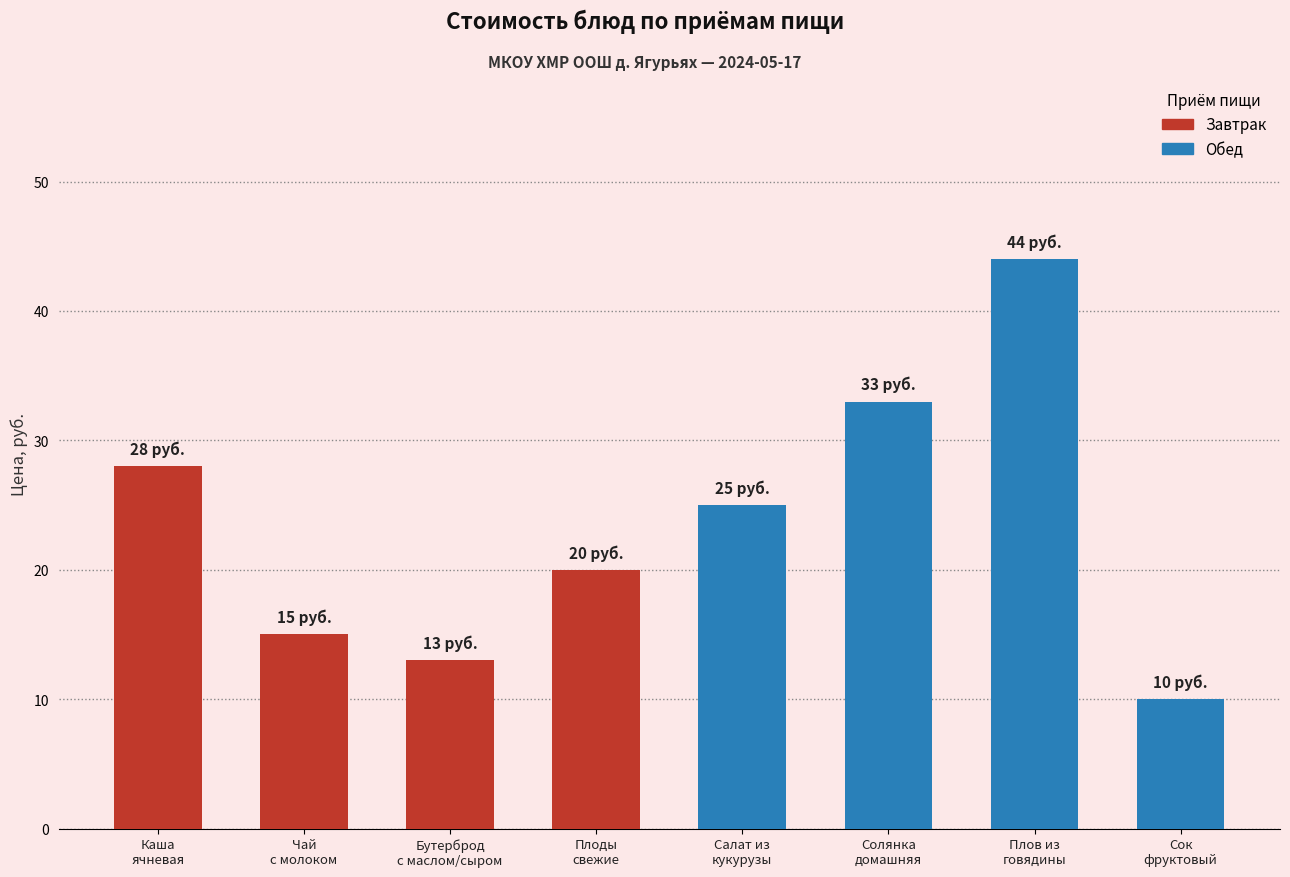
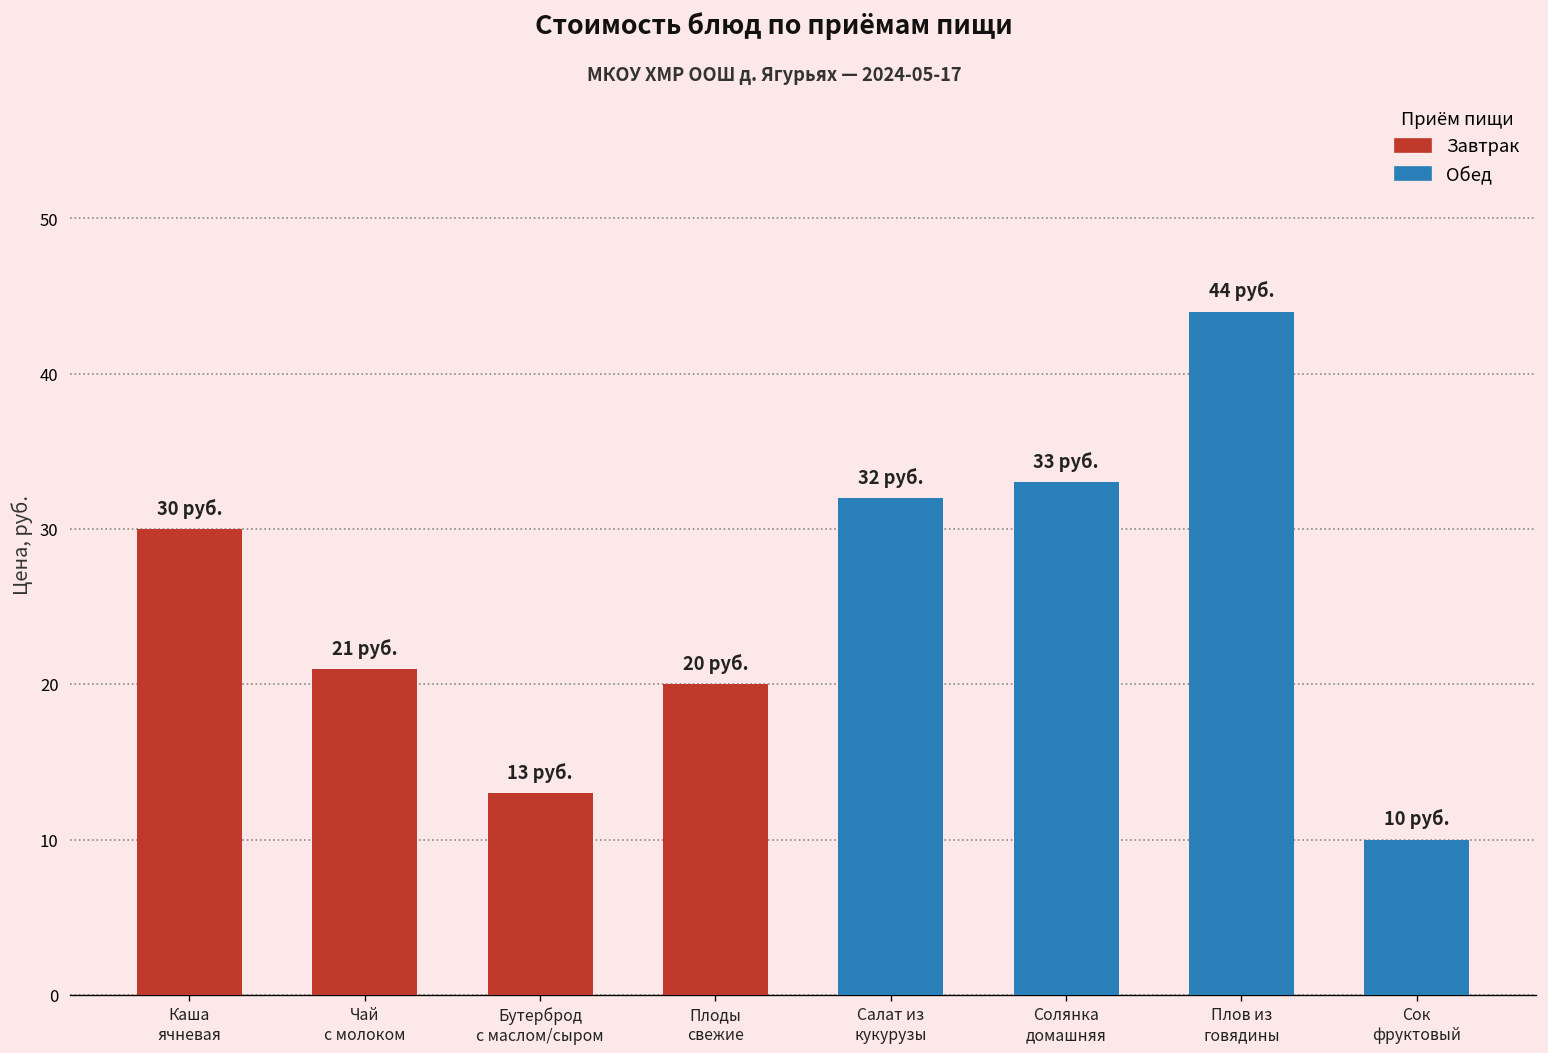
Каша ячневая: 28 -> 30
Чай с молоком: 15 -> 21
Салат из кукурузы: 25 -> 32
